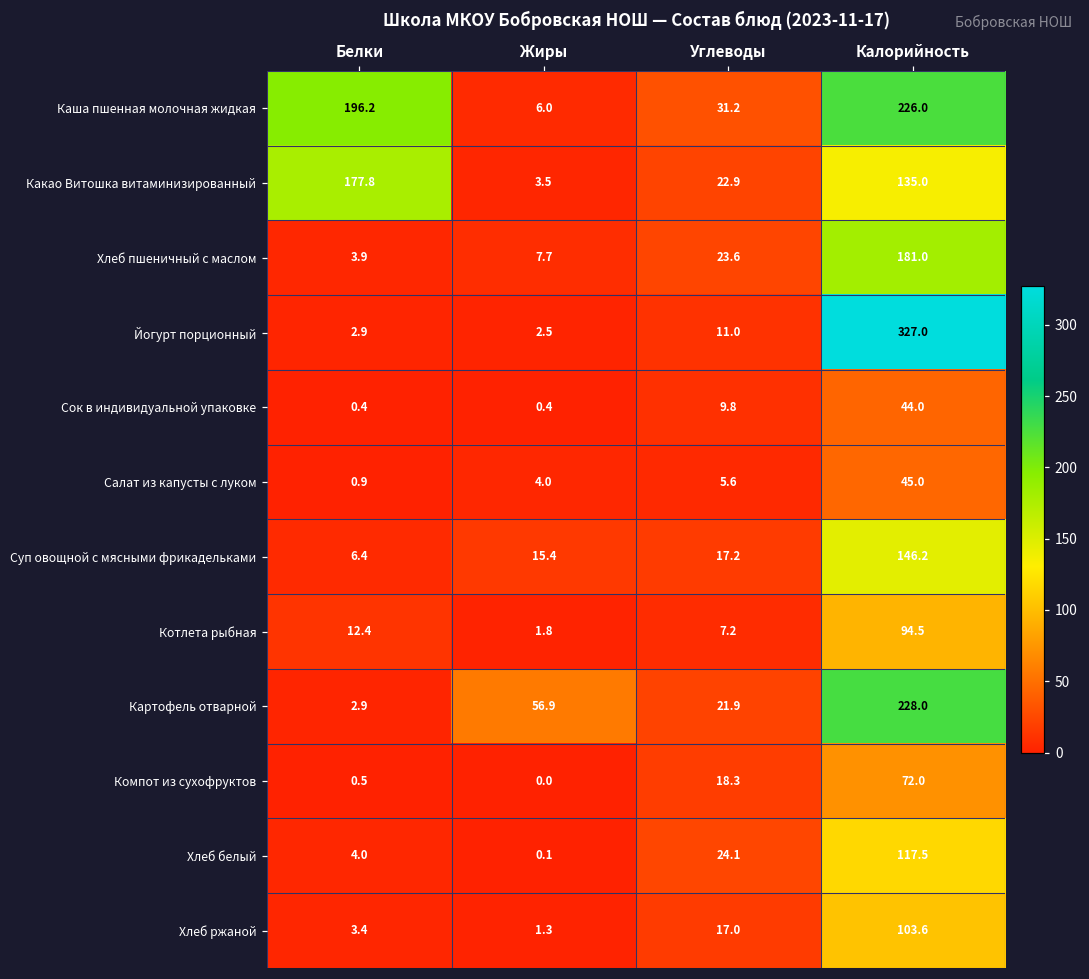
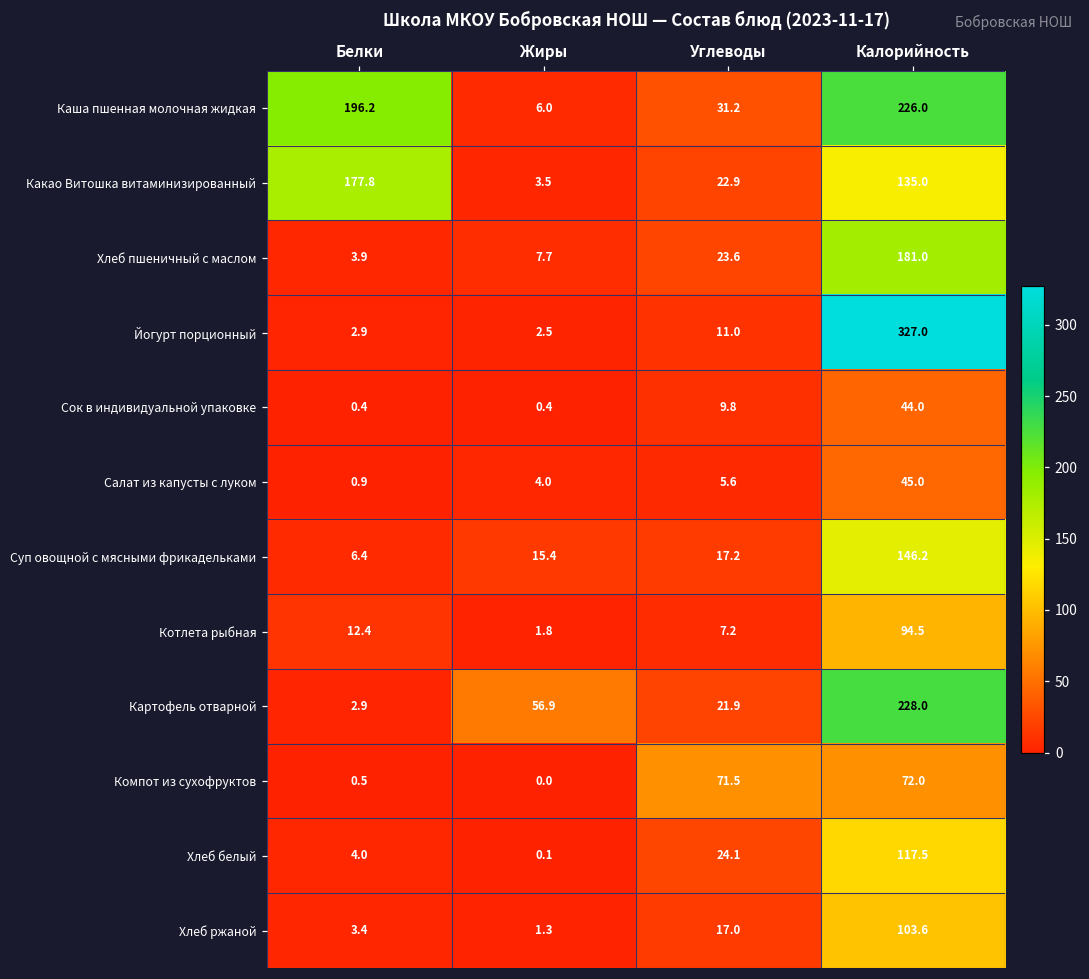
Компот из сухофруктов, Углеводы: 18.3 -> 71.5
